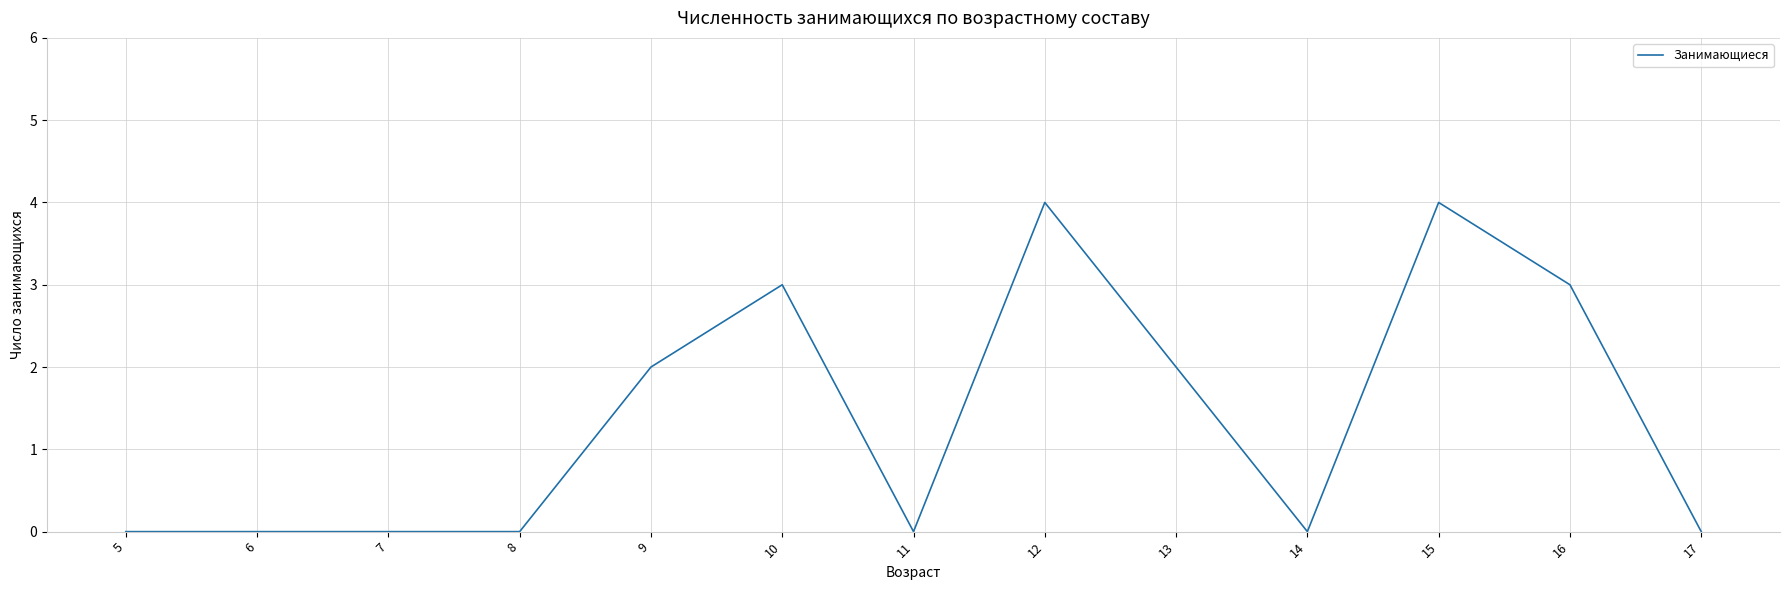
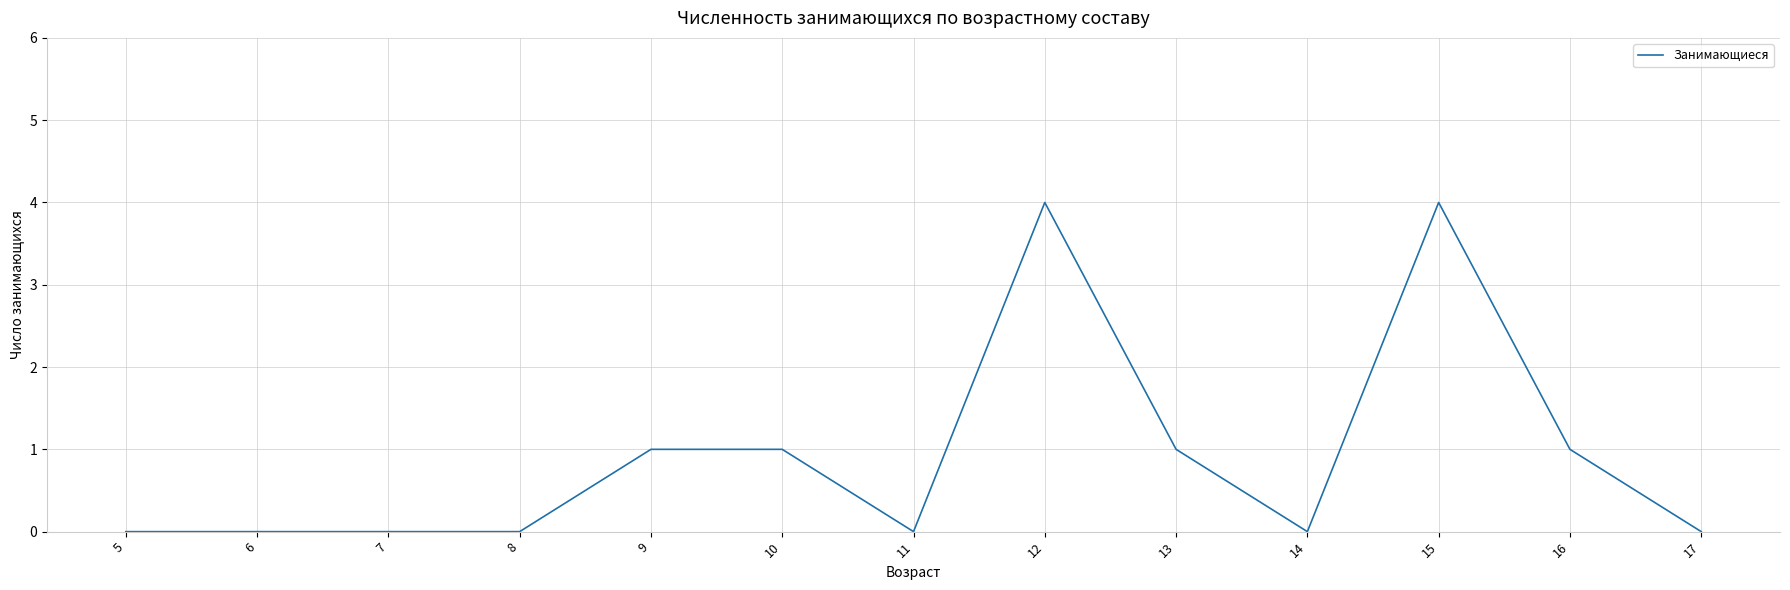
9: 2 -> 1
10: 3 -> 1
13: 2 -> 1
16: 3 -> 1
